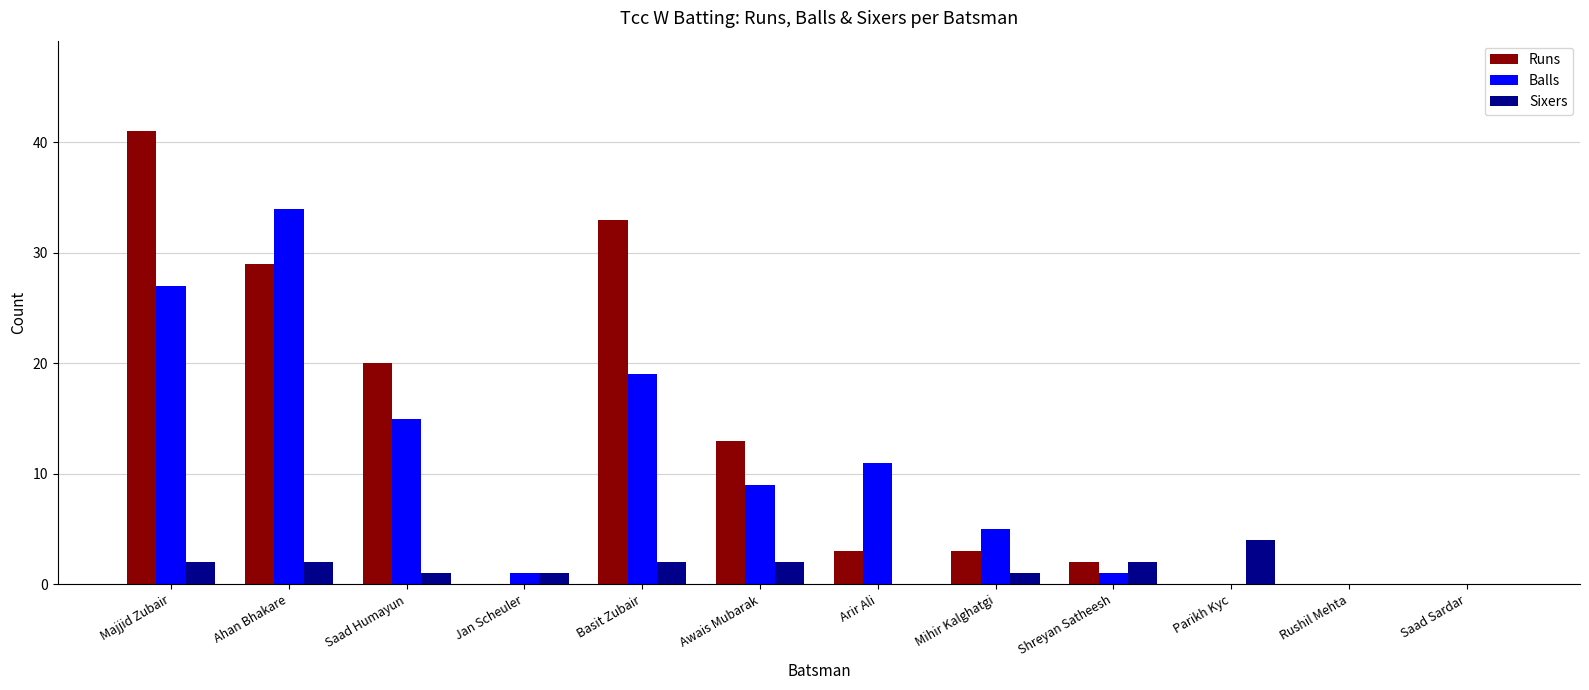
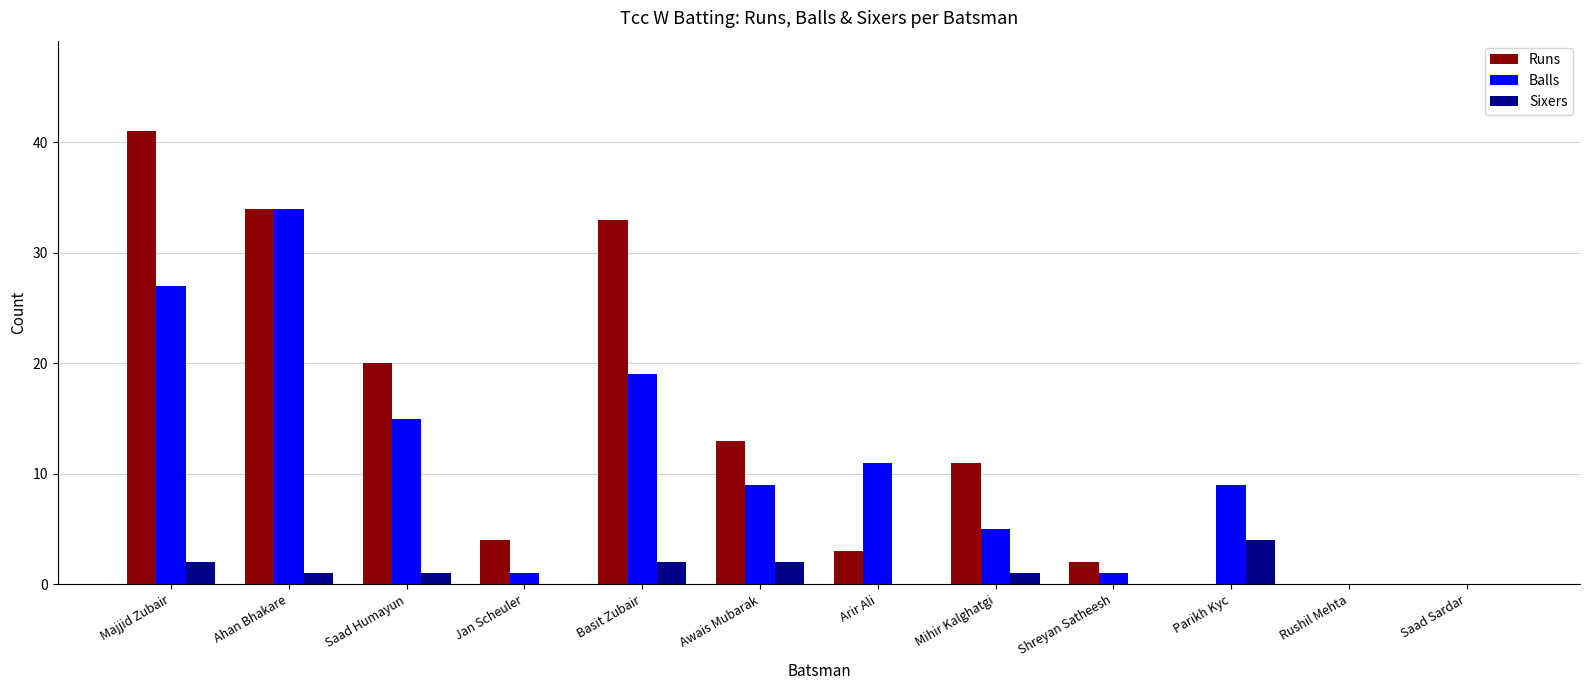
Runs, Ahan Bhakare: 29 -> 34
Sixers, Ahan Bhakare: 2 -> 1
Runs, Jan Scheuler: 0 -> 4
Sixers, Jan Scheuler: 1 -> 0
Runs, Mihir Kalghatgi: 3 -> 11
Sixers, Shreyan Satheesh: 2 -> 0
Balls, Parikh Kyc: 0 -> 9
